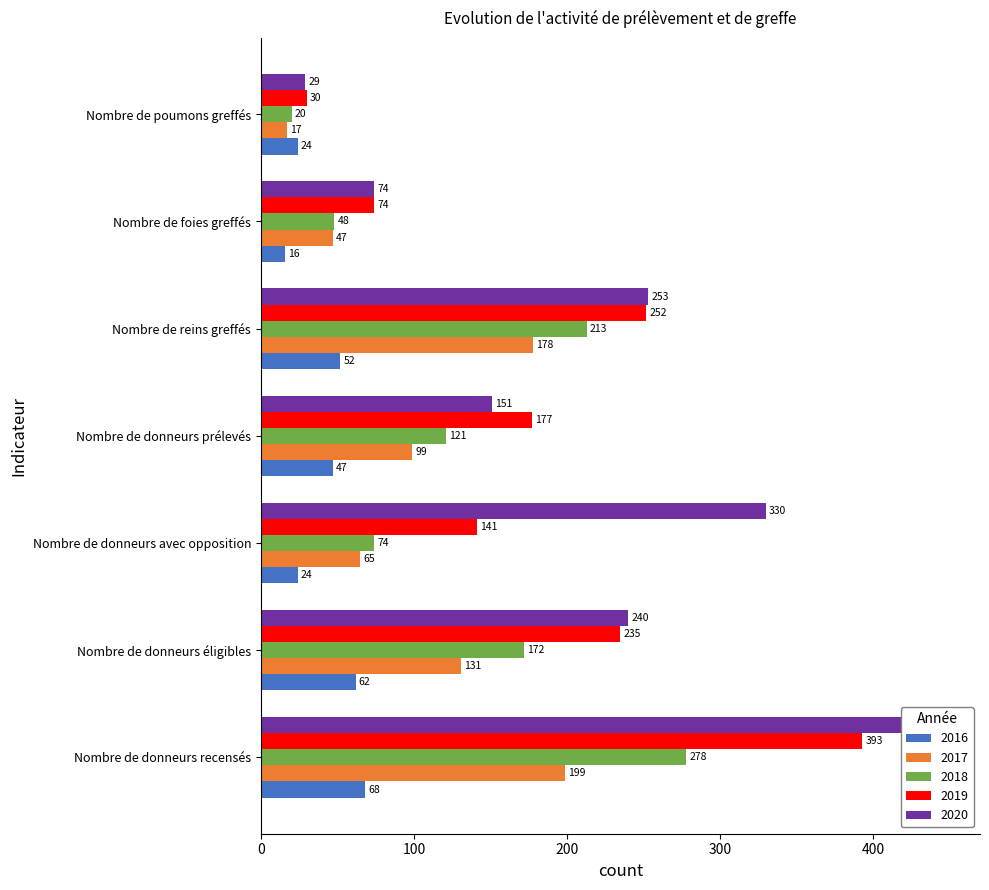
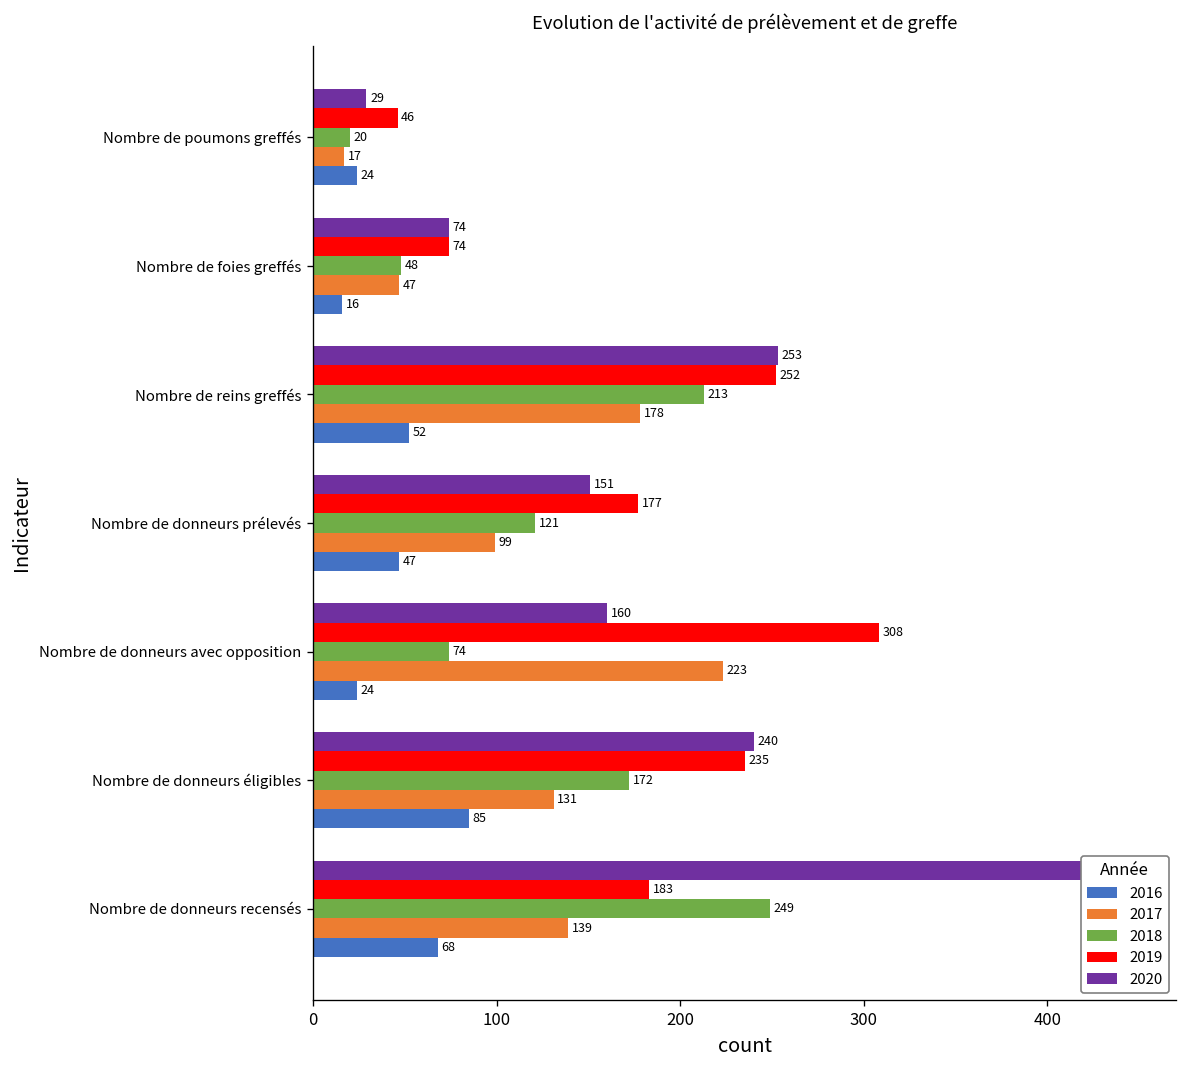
2019, Nombre de poumons greffés: 30 -> 46
2020, Nombre de donneurs avec opposition: 330 -> 160
2019, Nombre de donneurs avec opposition: 141 -> 308
2017, Nombre de donneurs avec opposition: 65 -> 223
2016, Nombre de donneurs éligibles: 62 -> 85
2019, Nombre de donneurs recensés: 393 -> 183
2018, Nombre de donneurs recensés: 278 -> 249
2017, Nombre de donneurs recensés: 199 -> 139
